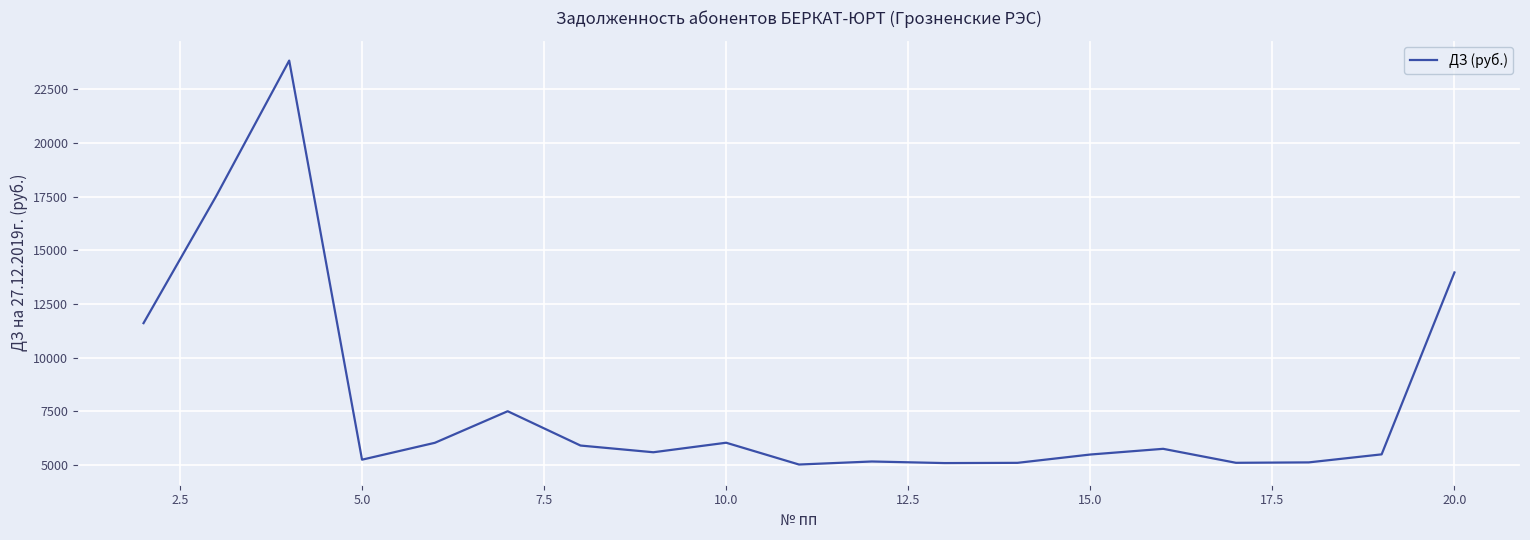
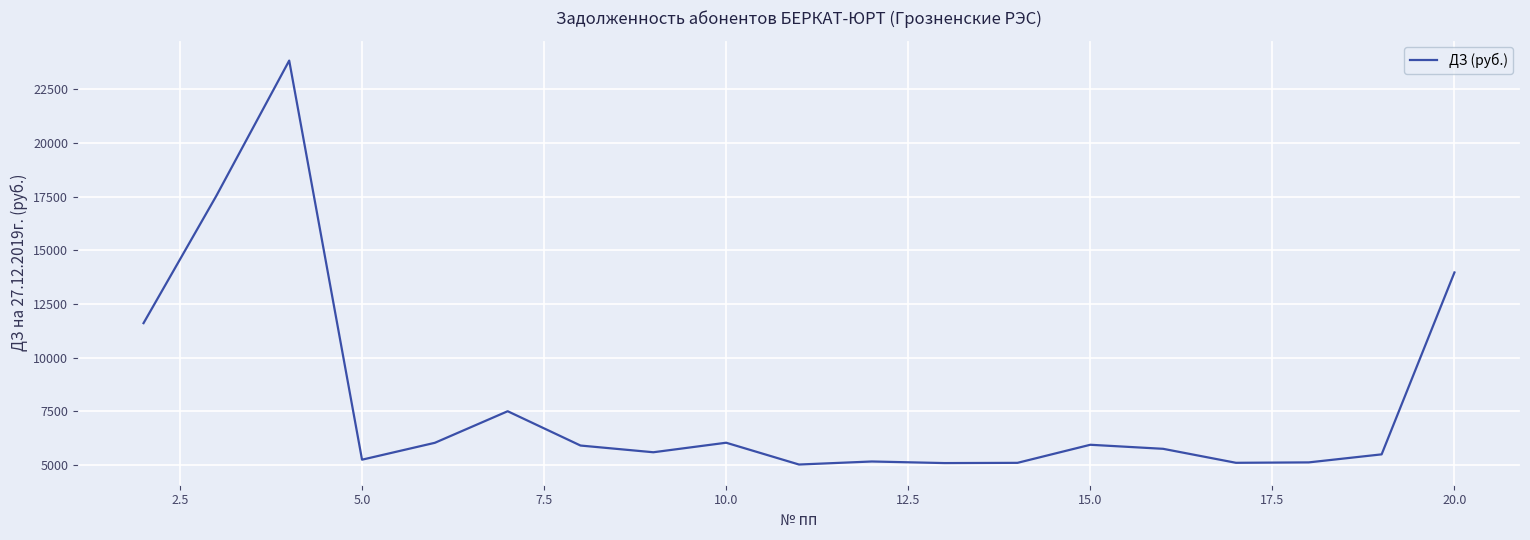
15.0: 5500 -> 5900
